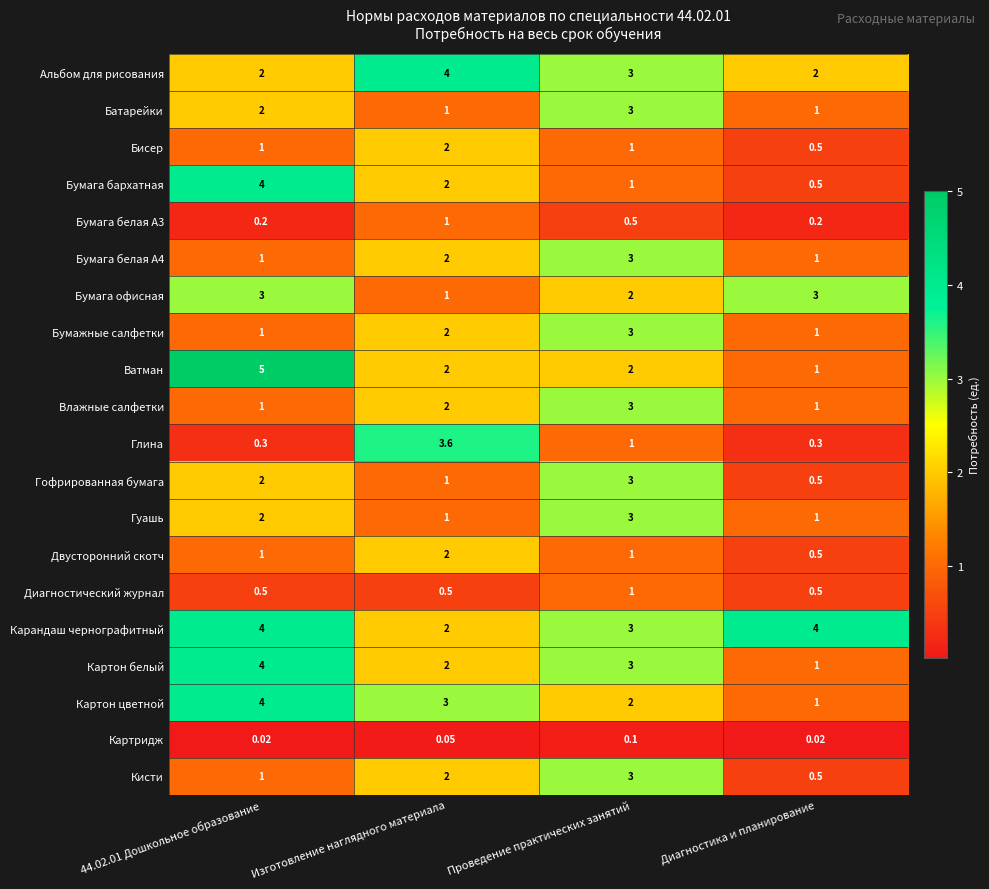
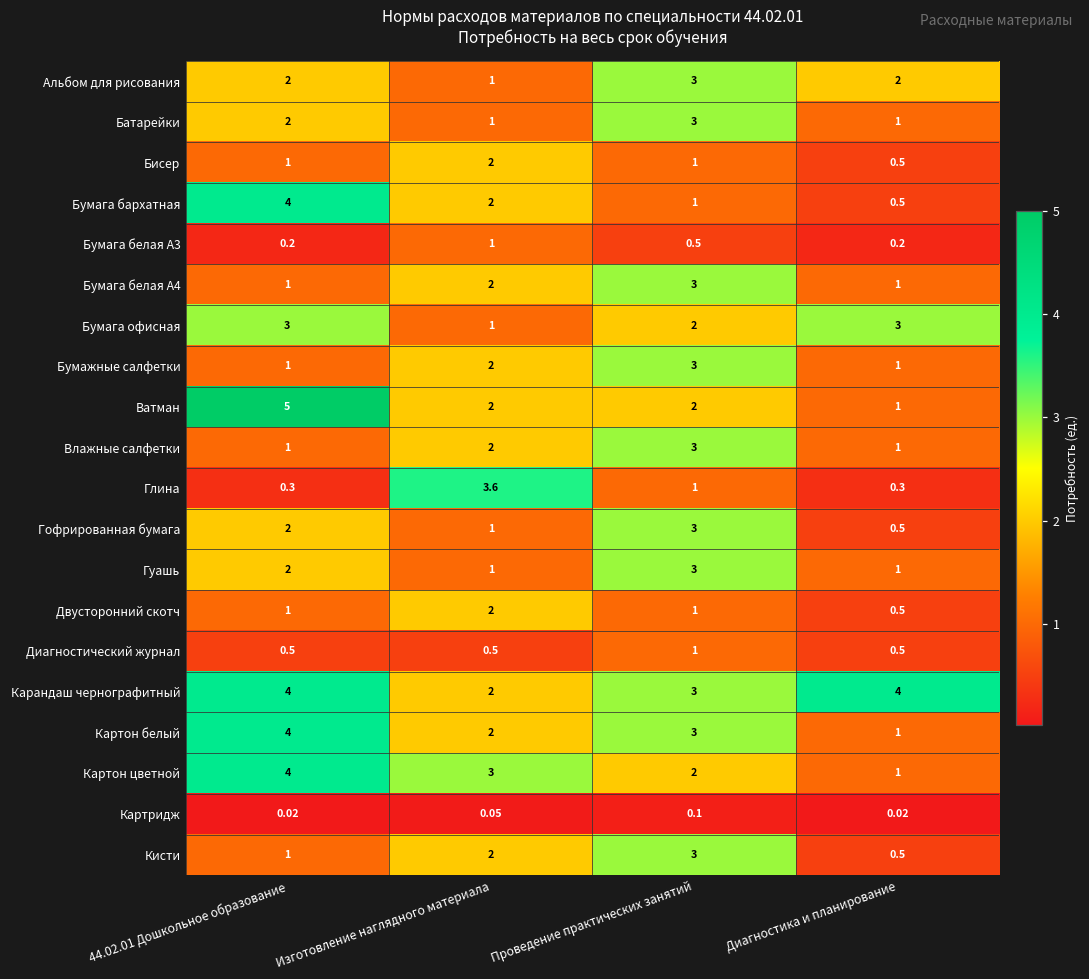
Альбом для рисования, Изготовление наглядного материала: 4 -> 1
